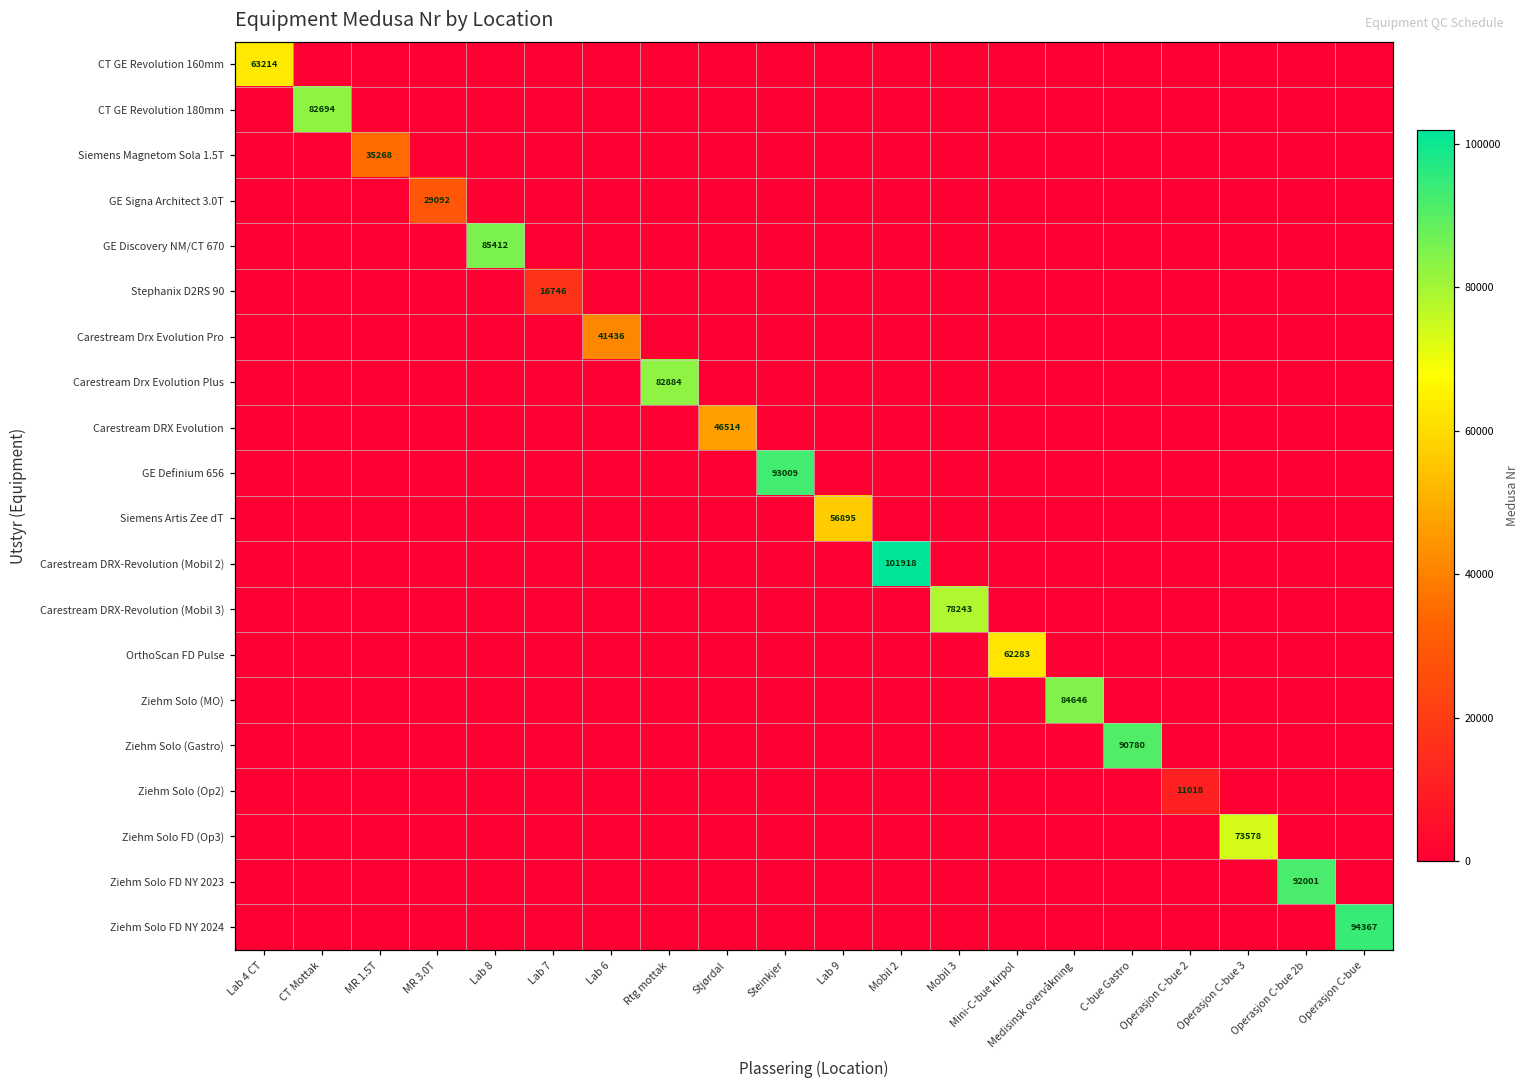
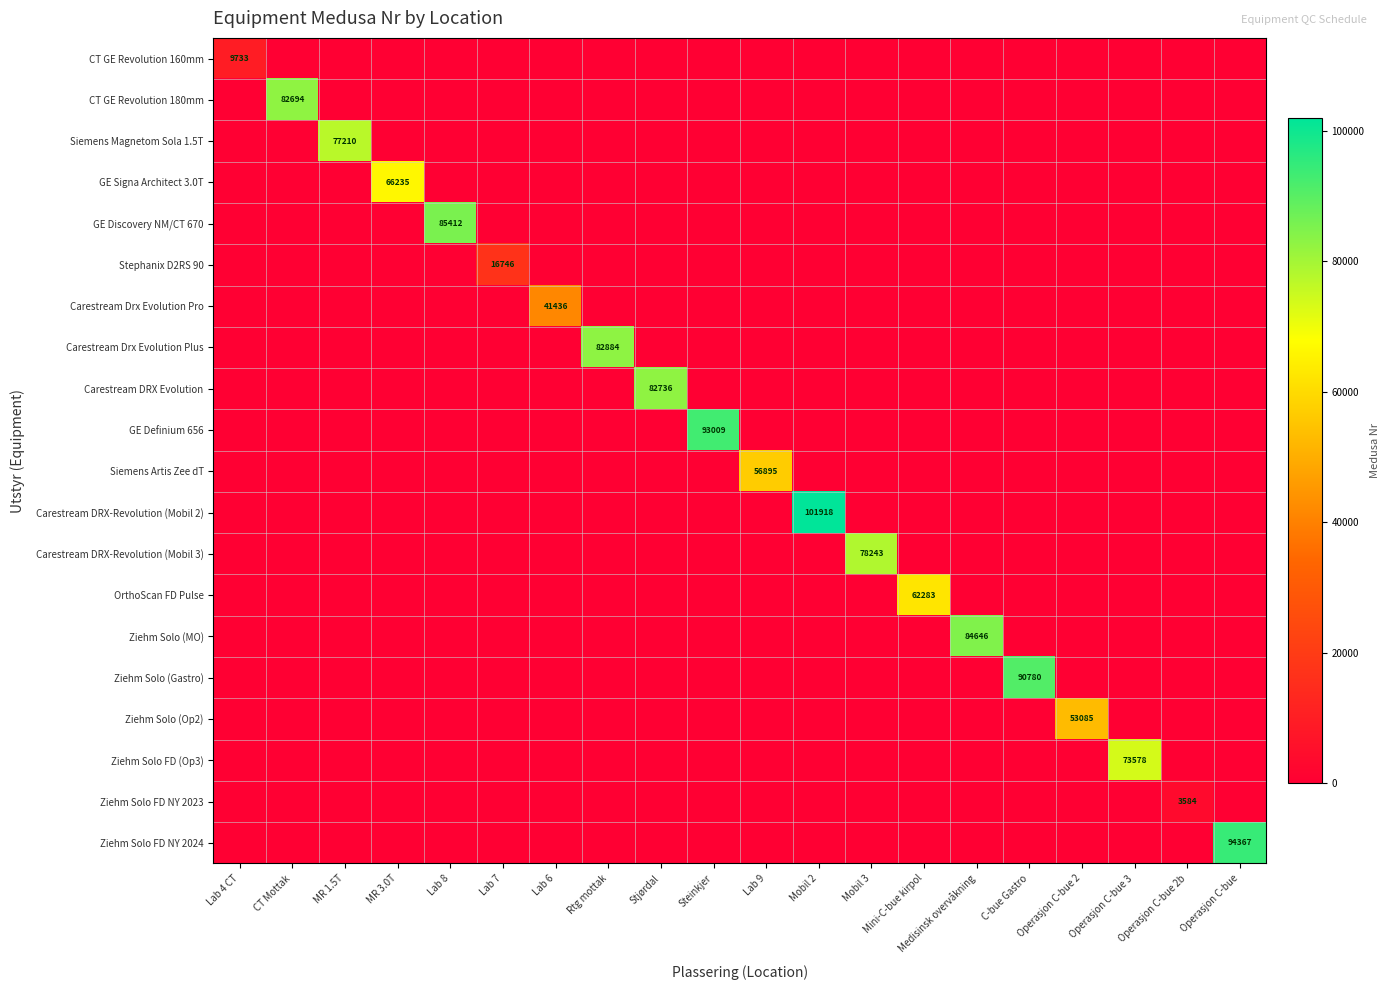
CT GE Revolution 160mm, Lab 4 CT: 63214 -> 9733
Siemens Magnetom Sola 1.5T, MR 1.5T: 35268 -> 77210
GE Signa Architect 3.0T, MR 3.0T: 29092 -> 66235
Carestream DRX Evolution, Stjørdal: 46514 -> 82736
Ziehm Solo (Op2), Operasjon C-bue 2: 11018 -> 53085
Ziehm Solo FD NY 2023, Operasjon C-bue 2b: 92001 -> 3584
